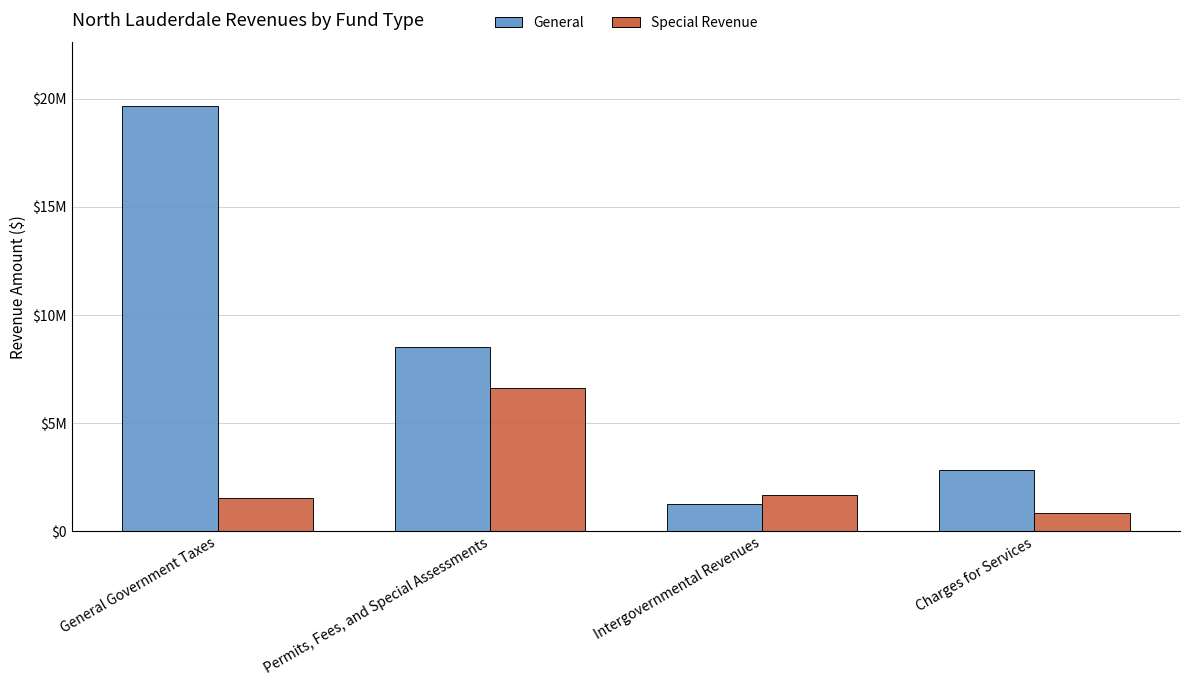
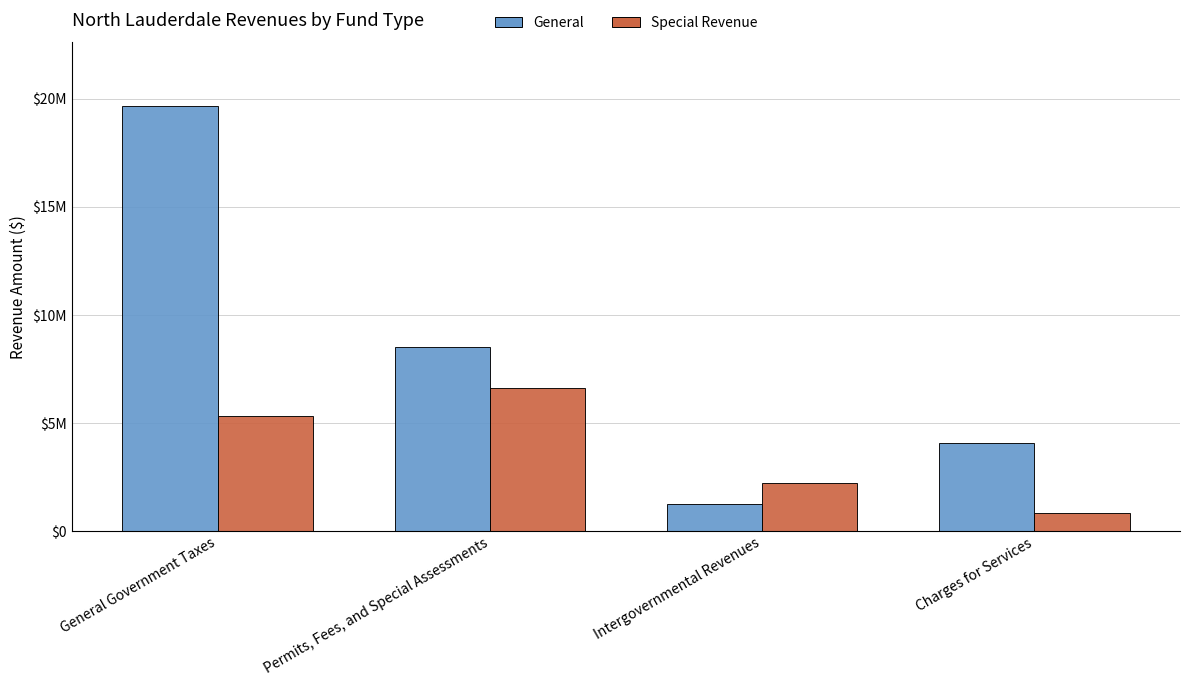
Special Revenue, General Government Taxes: $1500000 -> $5300000
Special Revenue, Intergovernmental Revenues: $1700000 -> $2200000
General, Charges for Services: $2800000 -> $4100000
